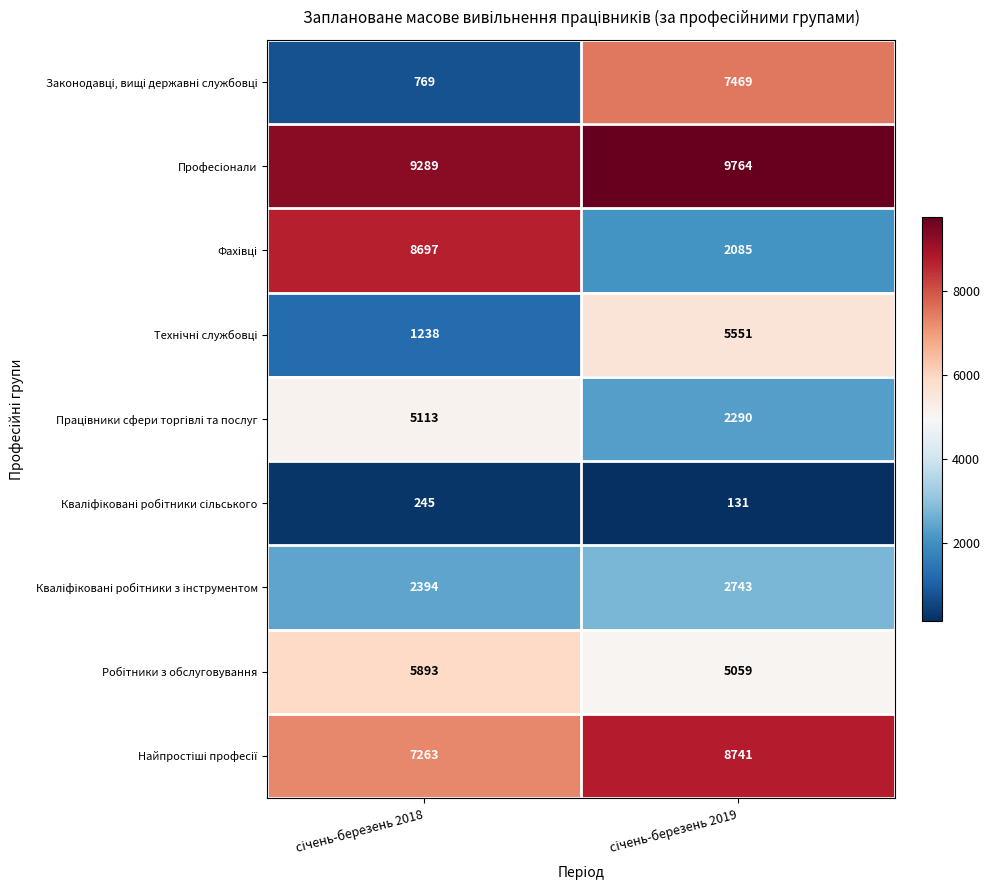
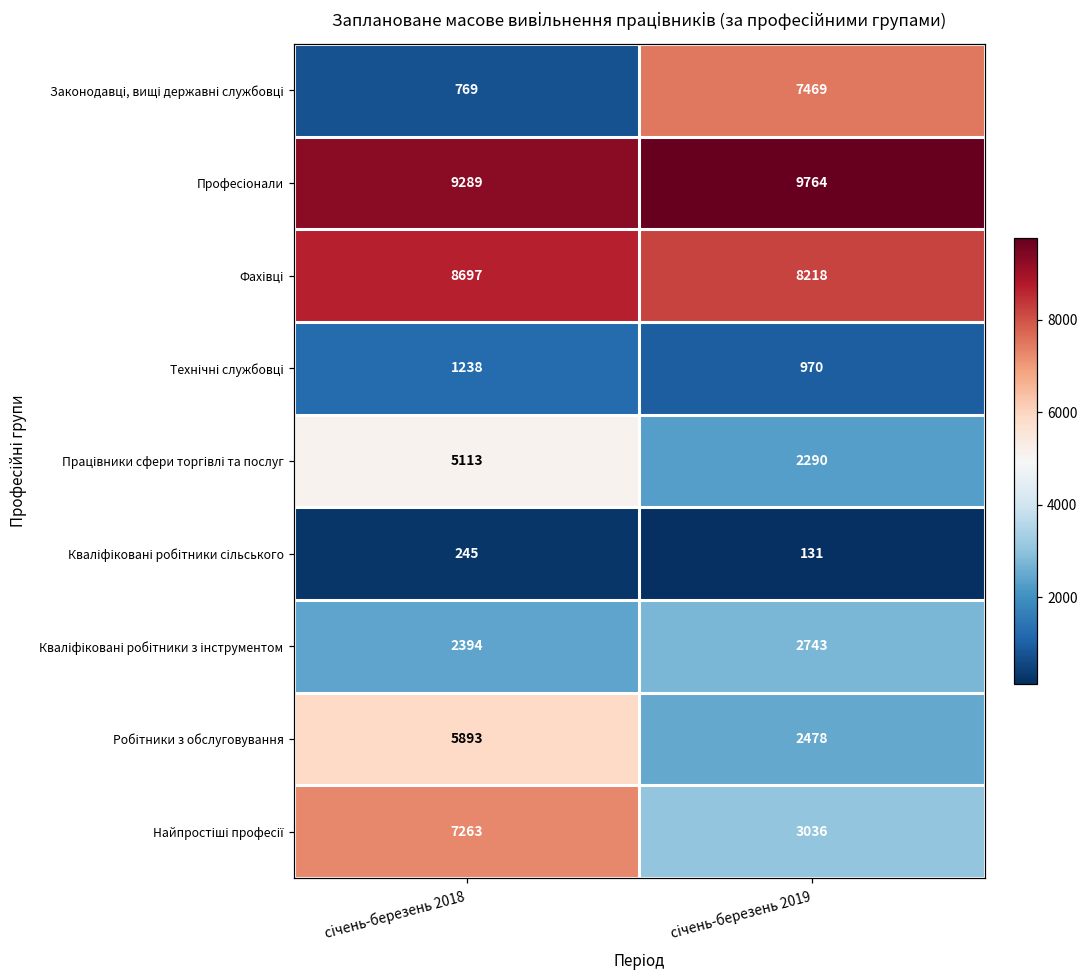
Фахівці, січень-березень 2019: 2085 -> 8218
Технічні службовці, січень-березень 2019: 5551 -> 970
Робітники з обслуговування, січень-березень 2019: 5059 -> 2478
Найпростіші професії, січень-березень 2019: 8741 -> 3036
